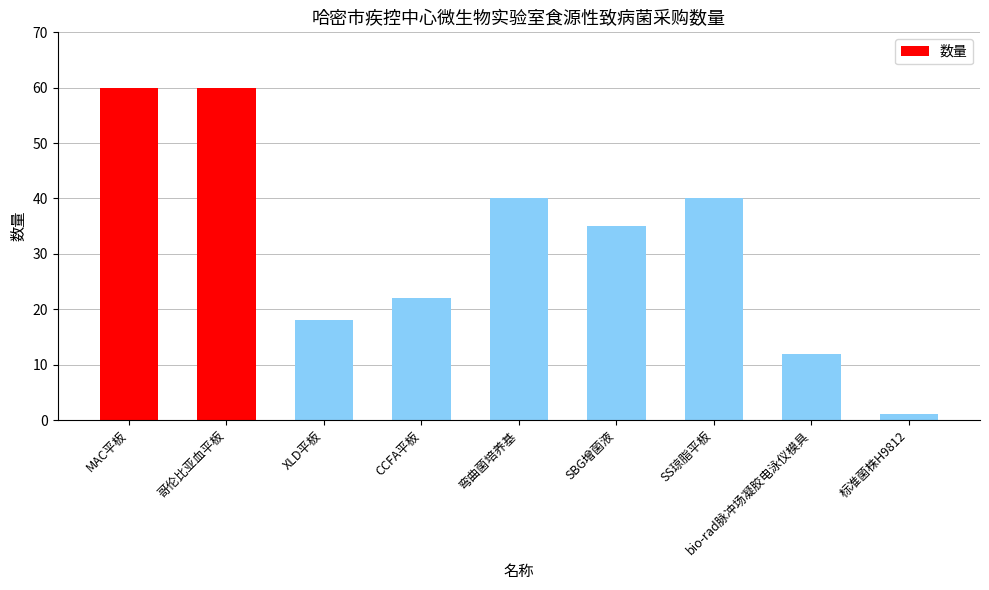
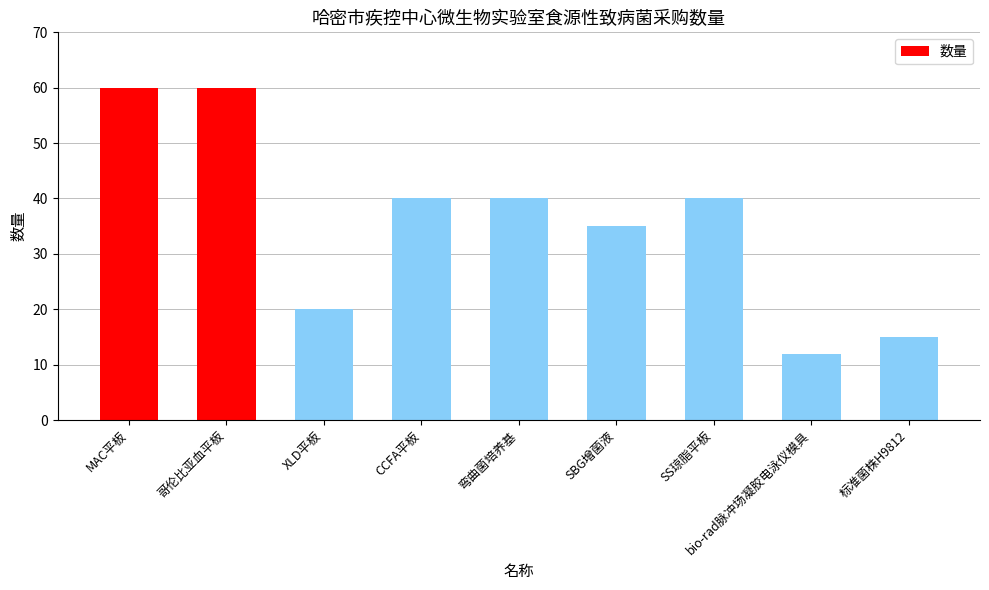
XLD平板: 18 -> 20
CCFA平板: 22 -> 40
标准菌株H9812: 1 -> 15
